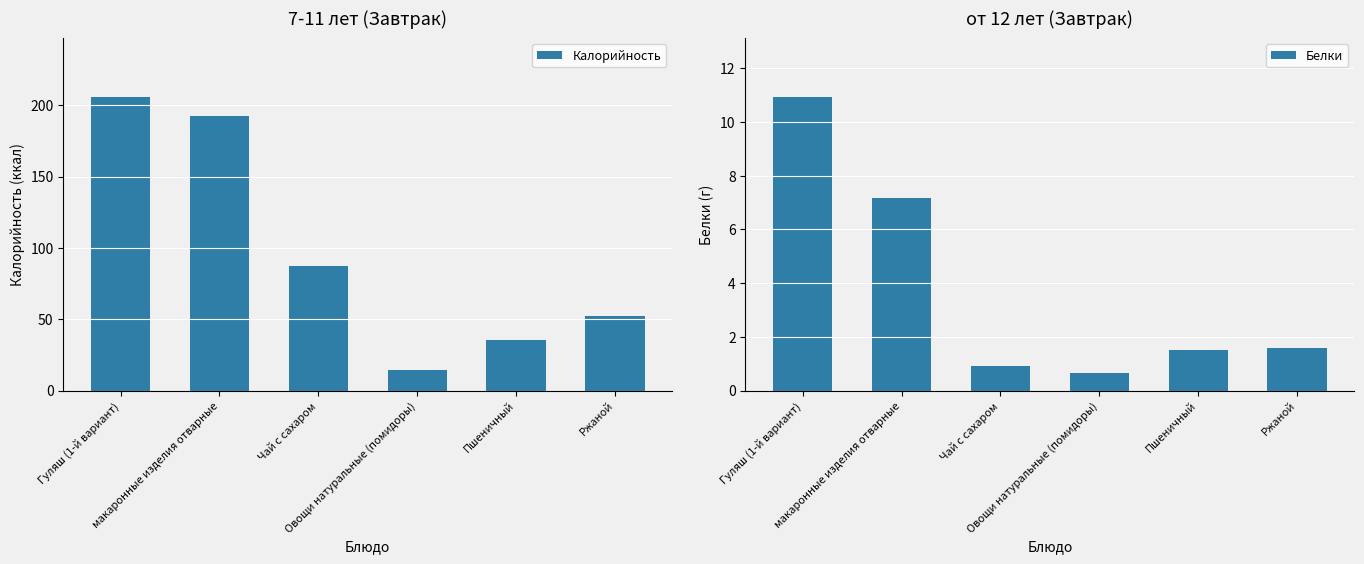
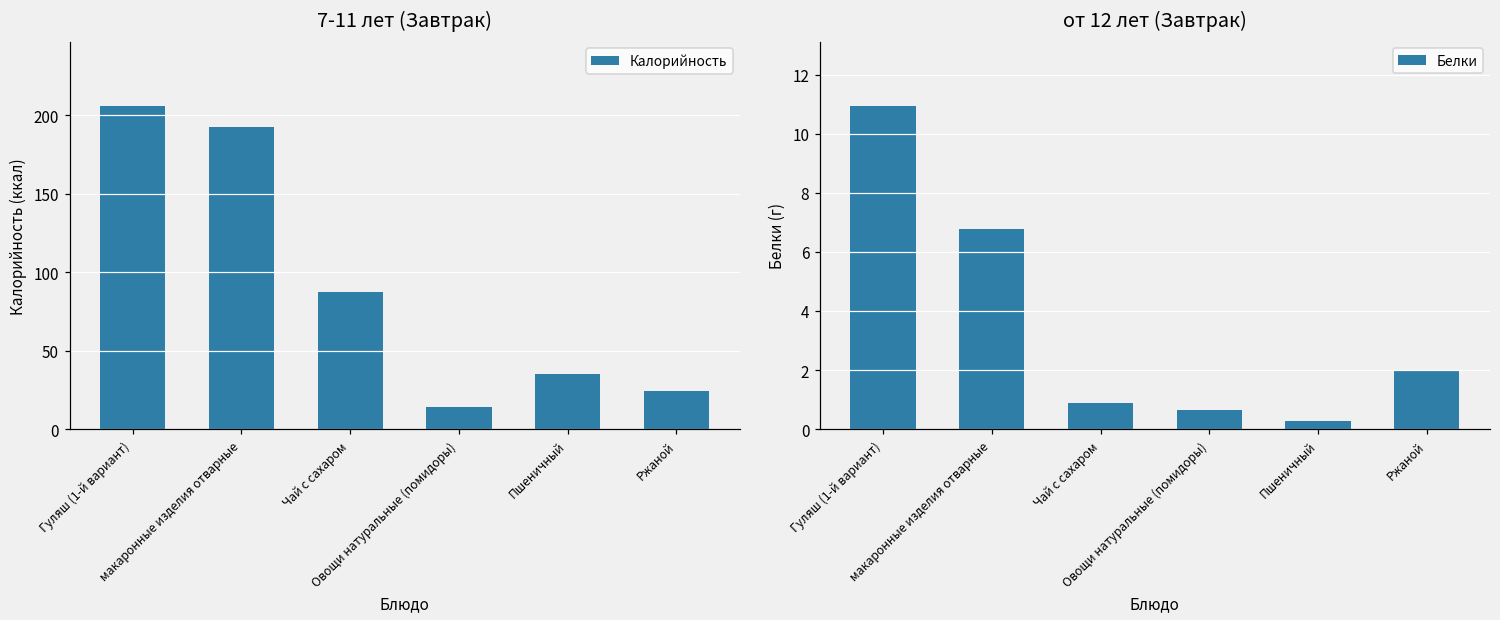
7-11 лет (Завтрак), Ржаной: 52 -> 24
от 12 лет (Завтрак), макаронные изделия отварные: 7.2 -> 6.8
от 12 лет (Завтрак), Пшеничный: 1.5 -> 0.3
от 12 лет (Завтрак), Ржаной: 1.6 -> 2.0
